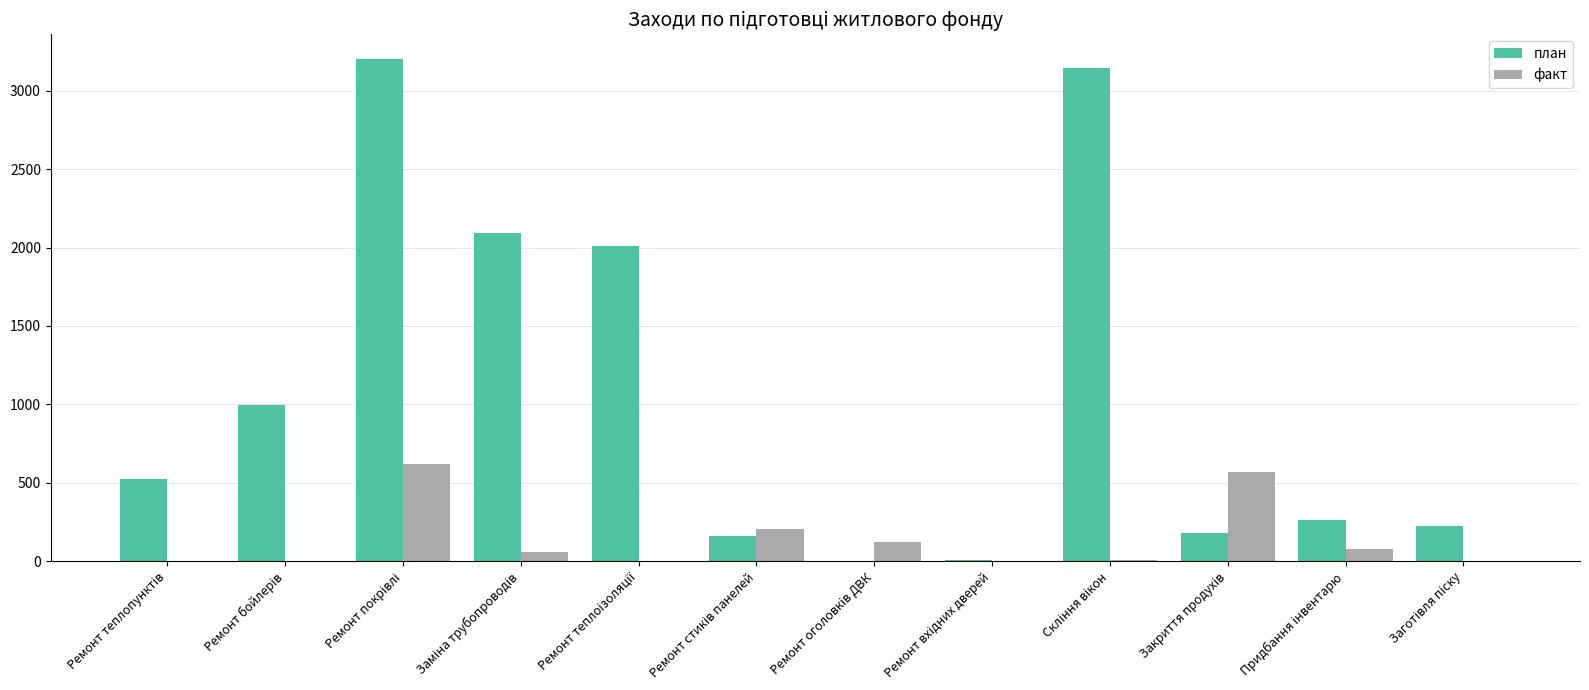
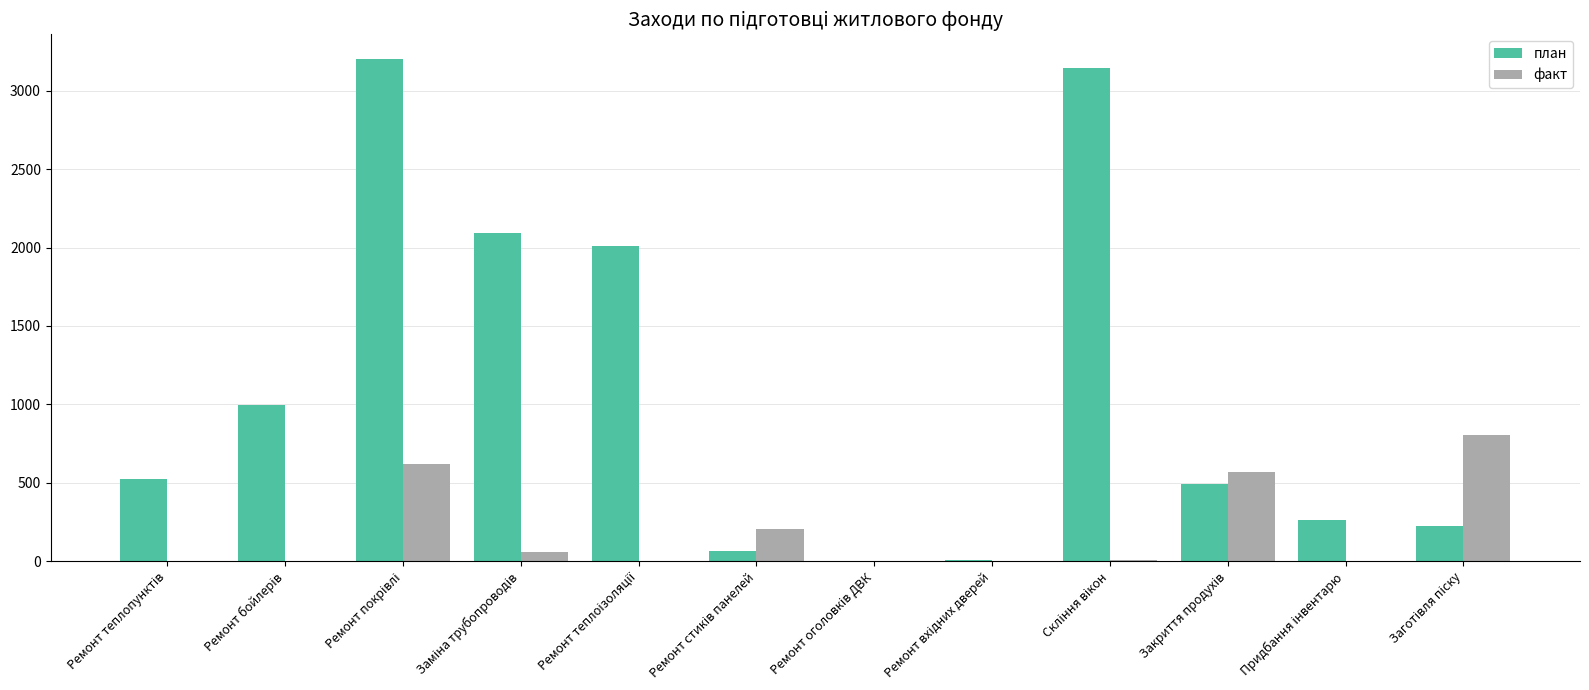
план, Ремонт стиків панелей: 160 -> 60
факт, Ремонт оголовків ДВК: 120 -> 0
план, Закриття продухів: 180 -> 490
факт, Придбання інвентарю: 80 -> 0
факт, Заготівля піску: 0 -> 800
